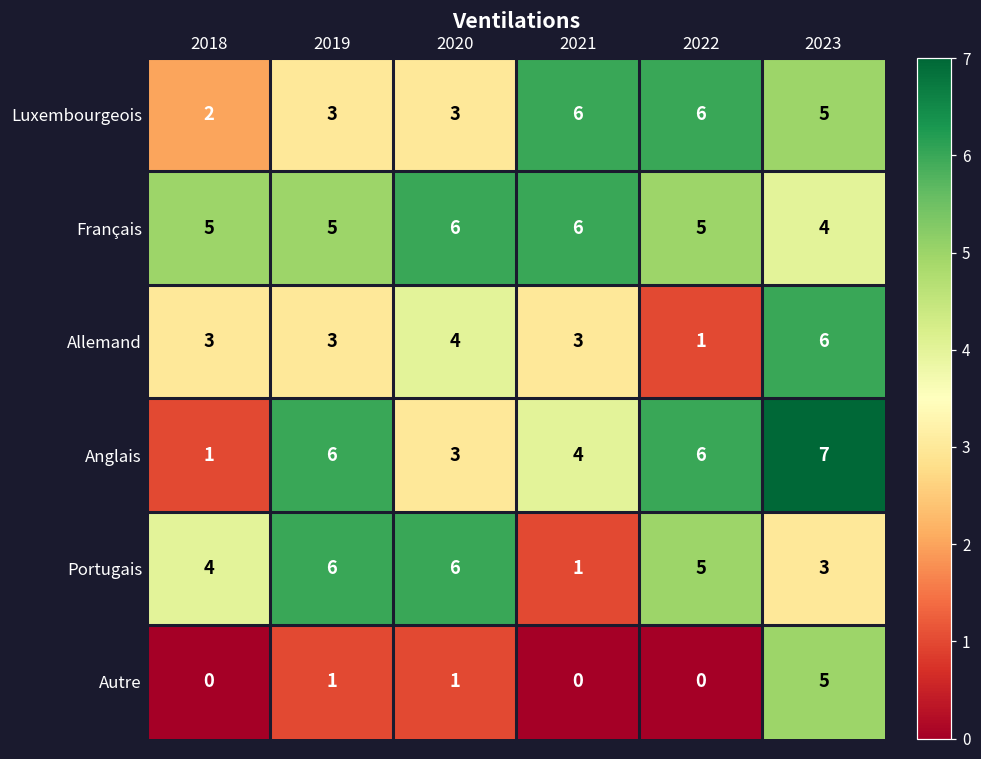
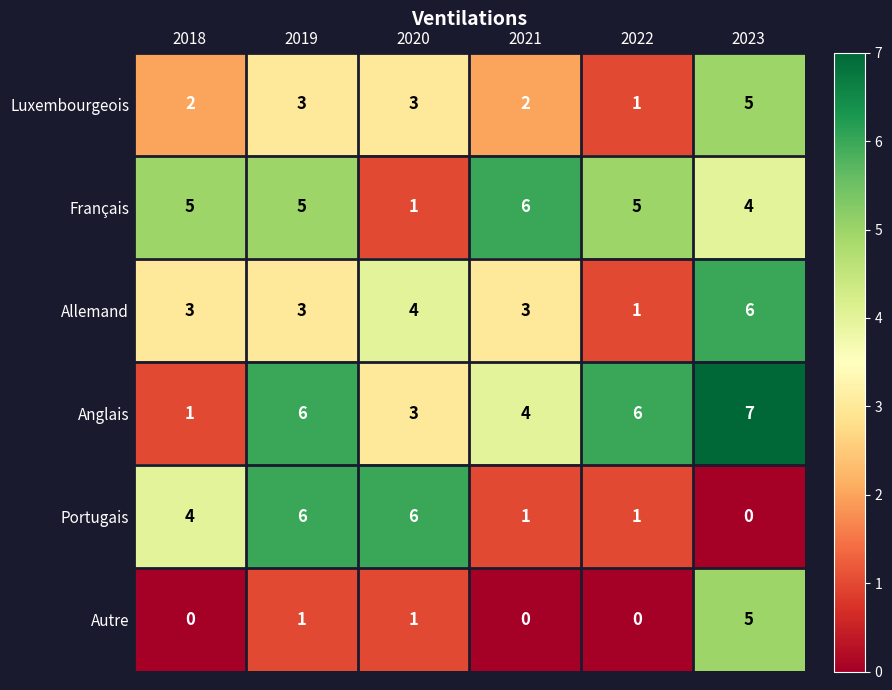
Luxembourgeois, 2021: 6 -> 2
Luxembourgeois, 2022: 6 -> 1
Français, 2020: 6 -> 1
Portugais, 2022: 5 -> 1
Portugais, 2023: 3 -> 0
